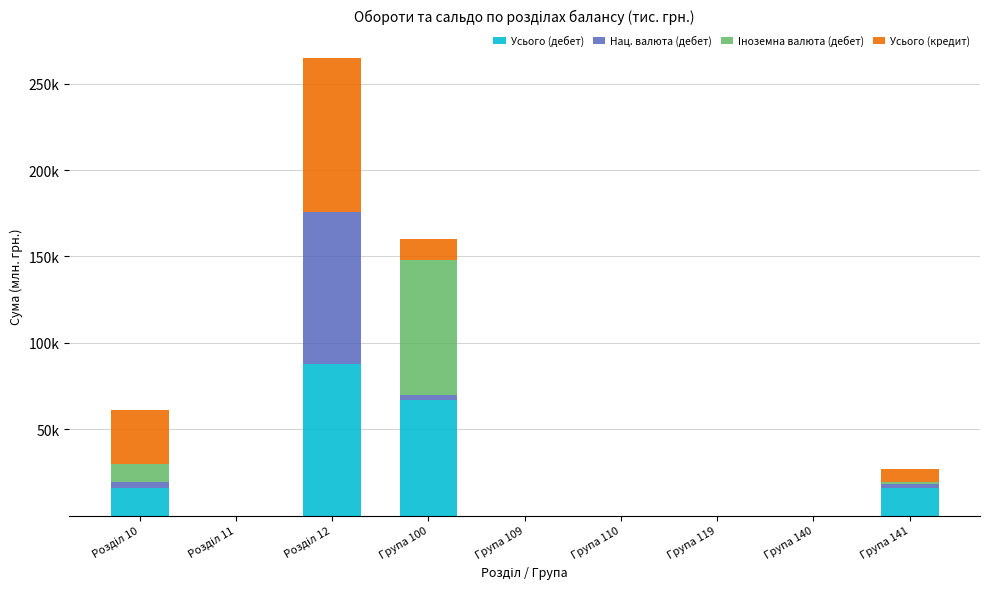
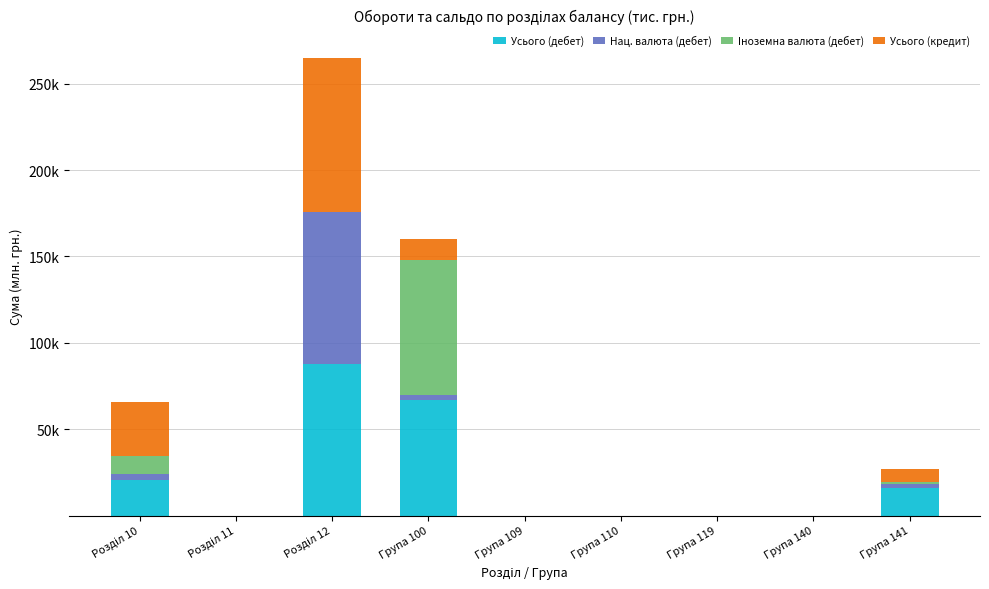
Усього (дебет), Розділ 10: 16000 -> 21000
